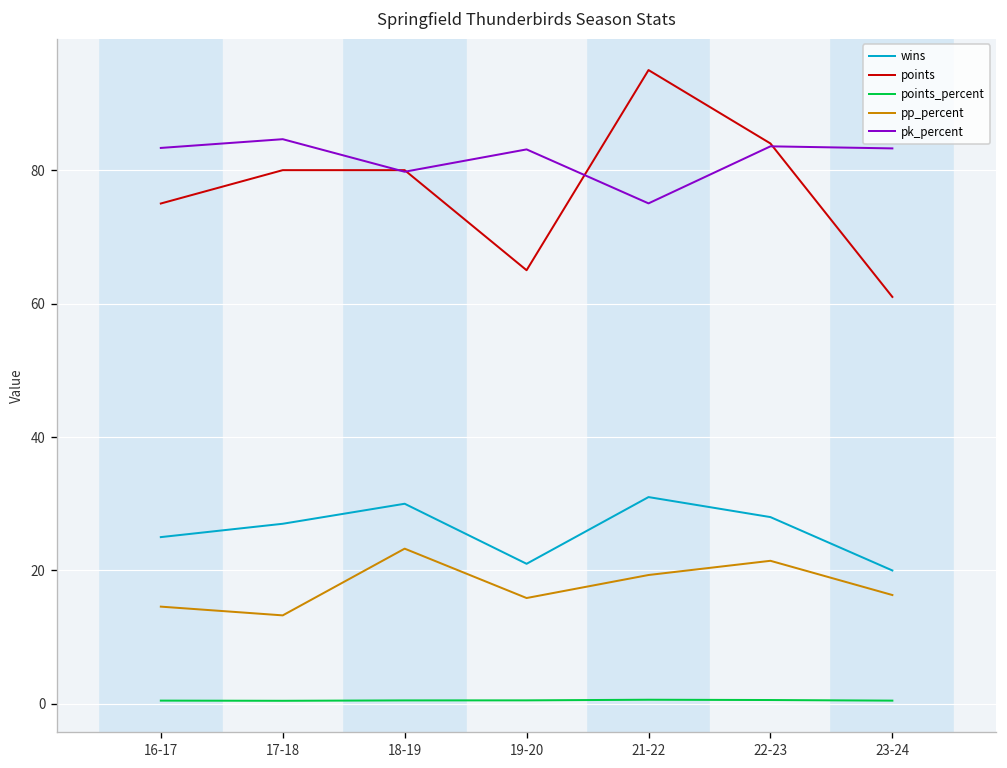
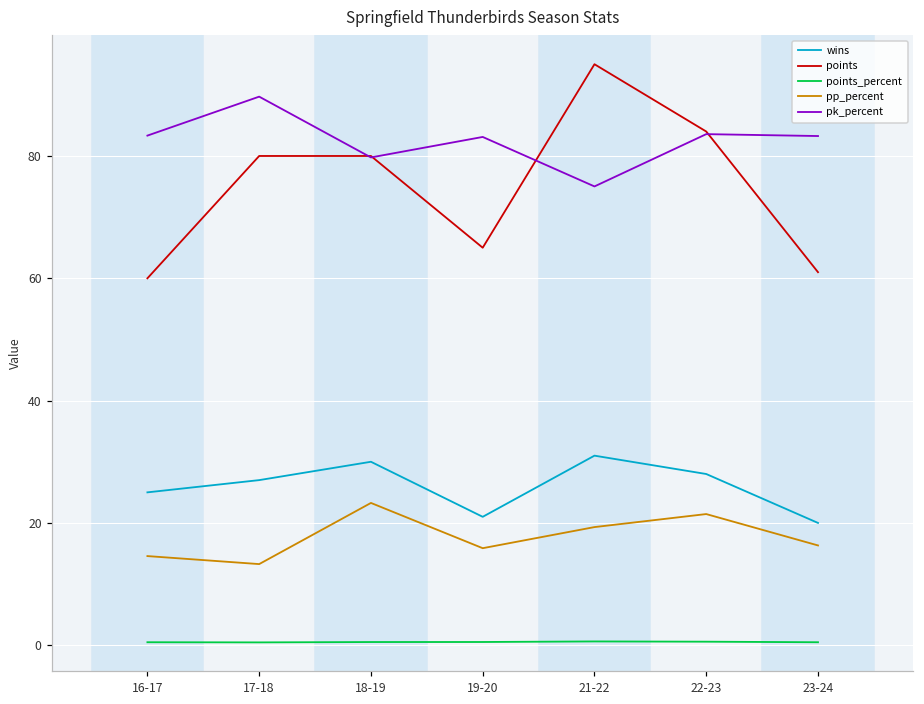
points, 16-17: 75 -> 60
pk_percent, 17-18: 85 -> 90
